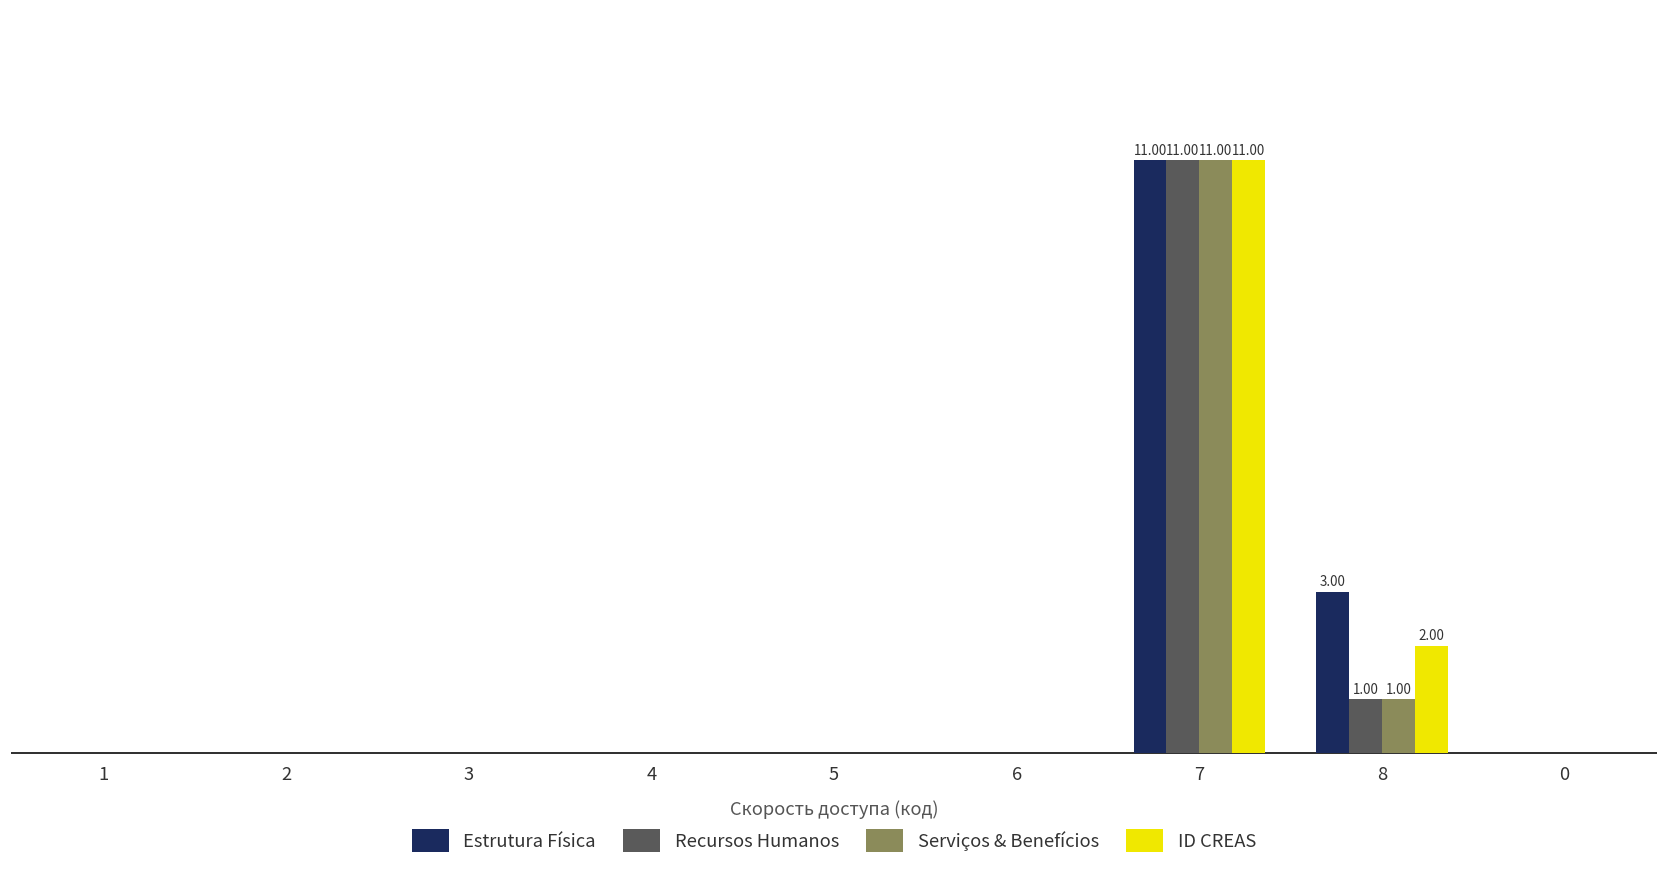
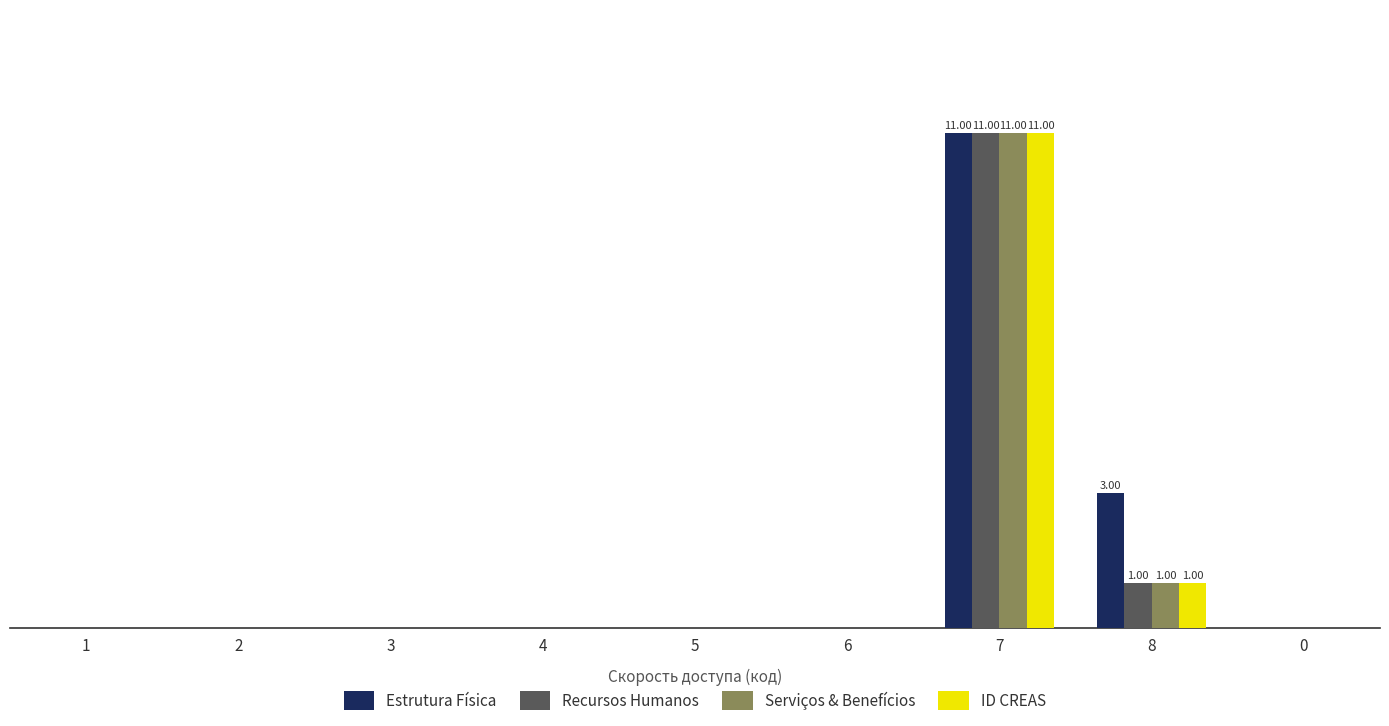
ID CREAS, 8: 2.00 -> 1.00
